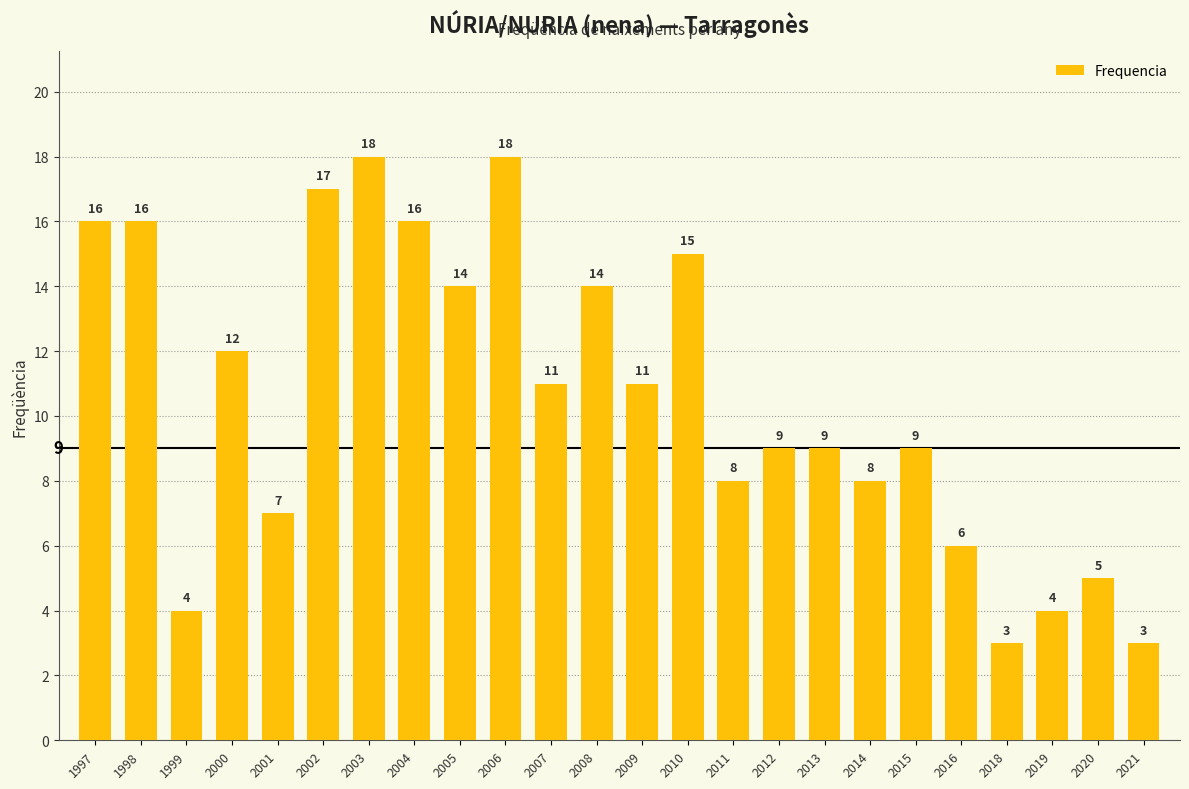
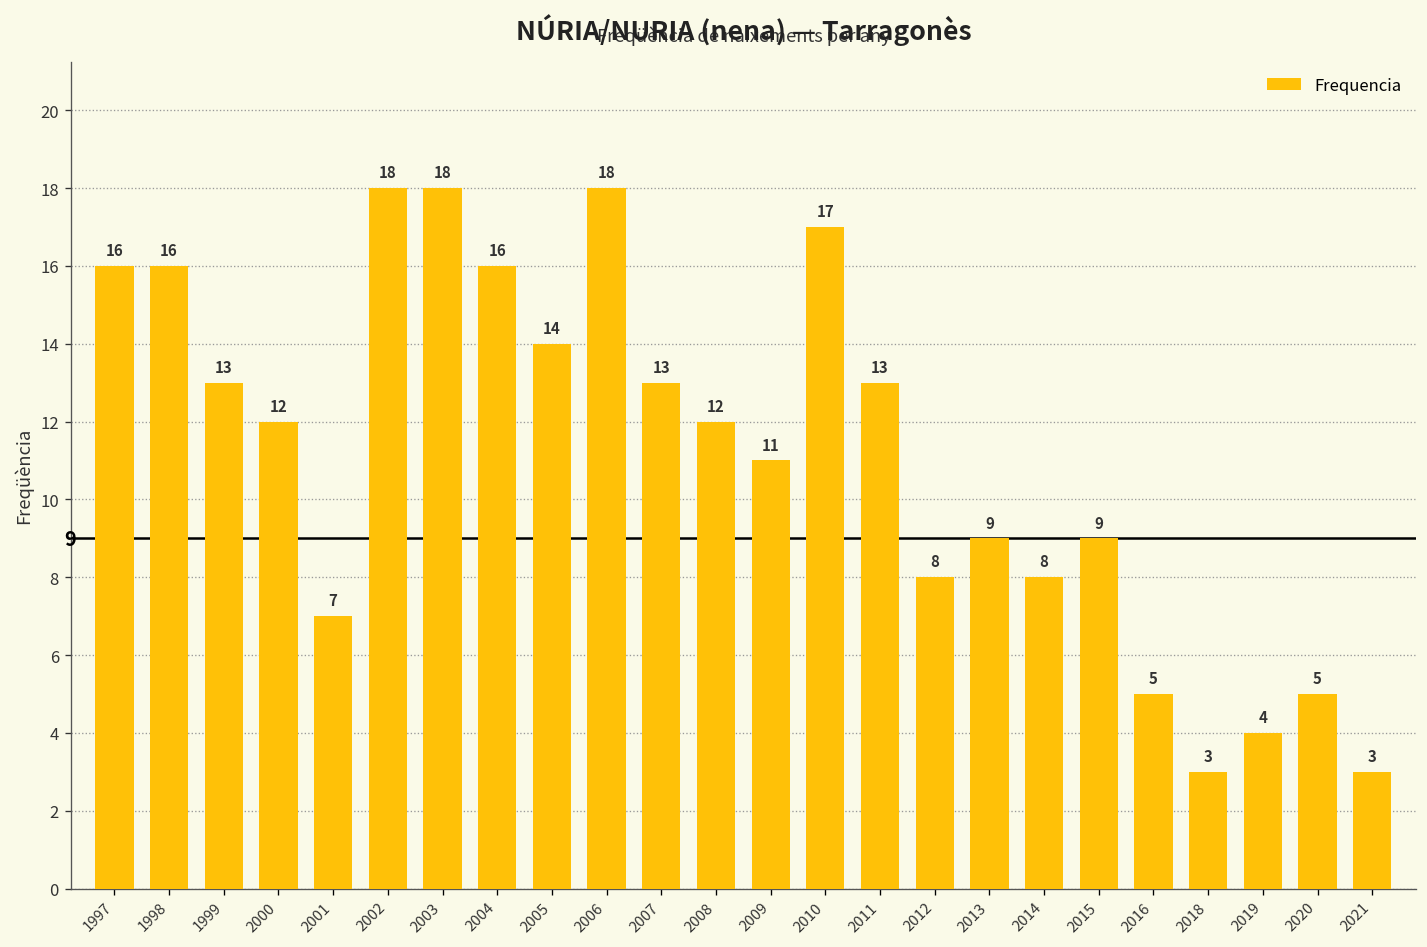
1999: 4 -> 13
2002: 17 -> 18
2007: 11 -> 13
2008: 14 -> 12
2010: 15 -> 17
2011: 8 -> 13
2012: 9 -> 8
2016: 6 -> 5
